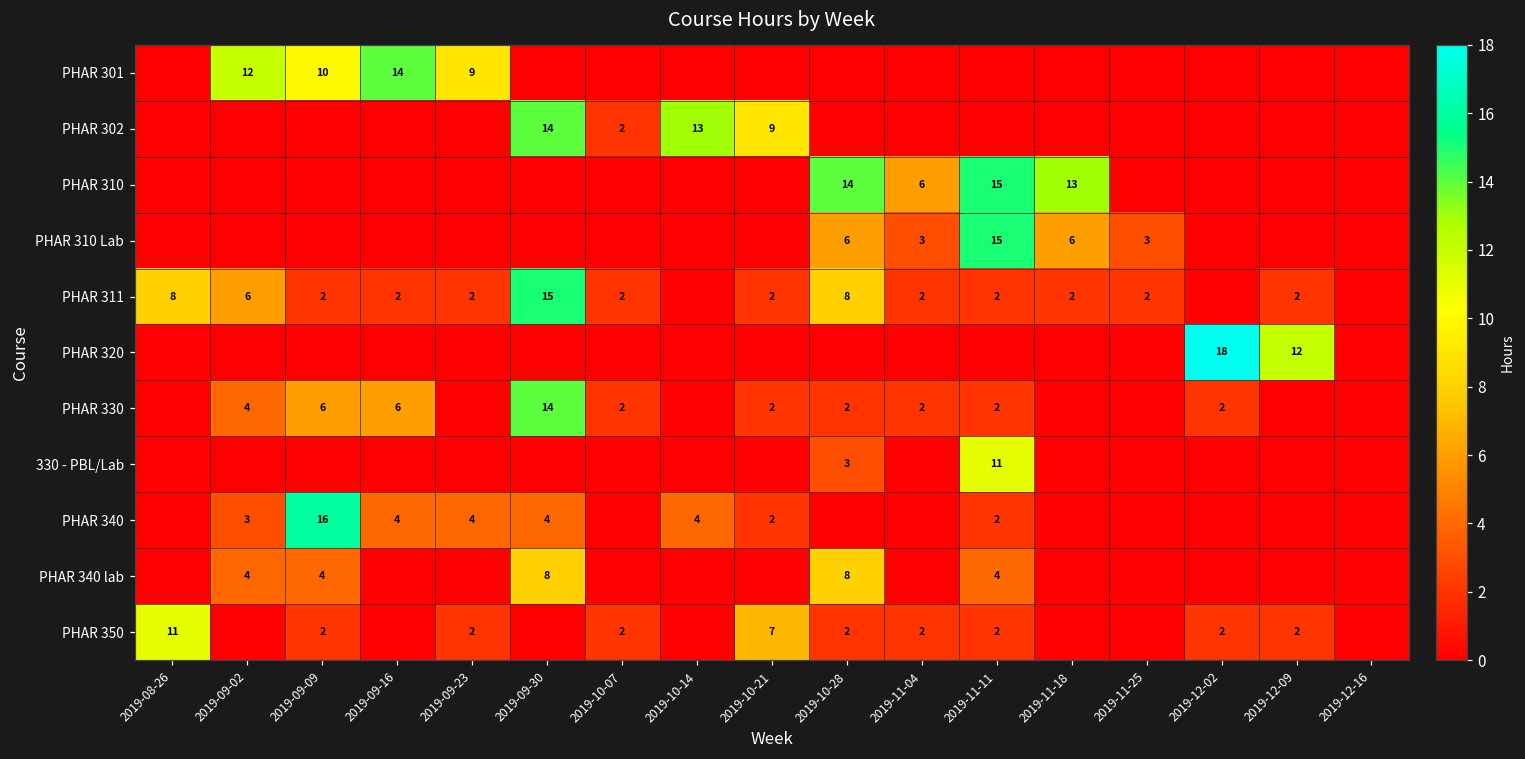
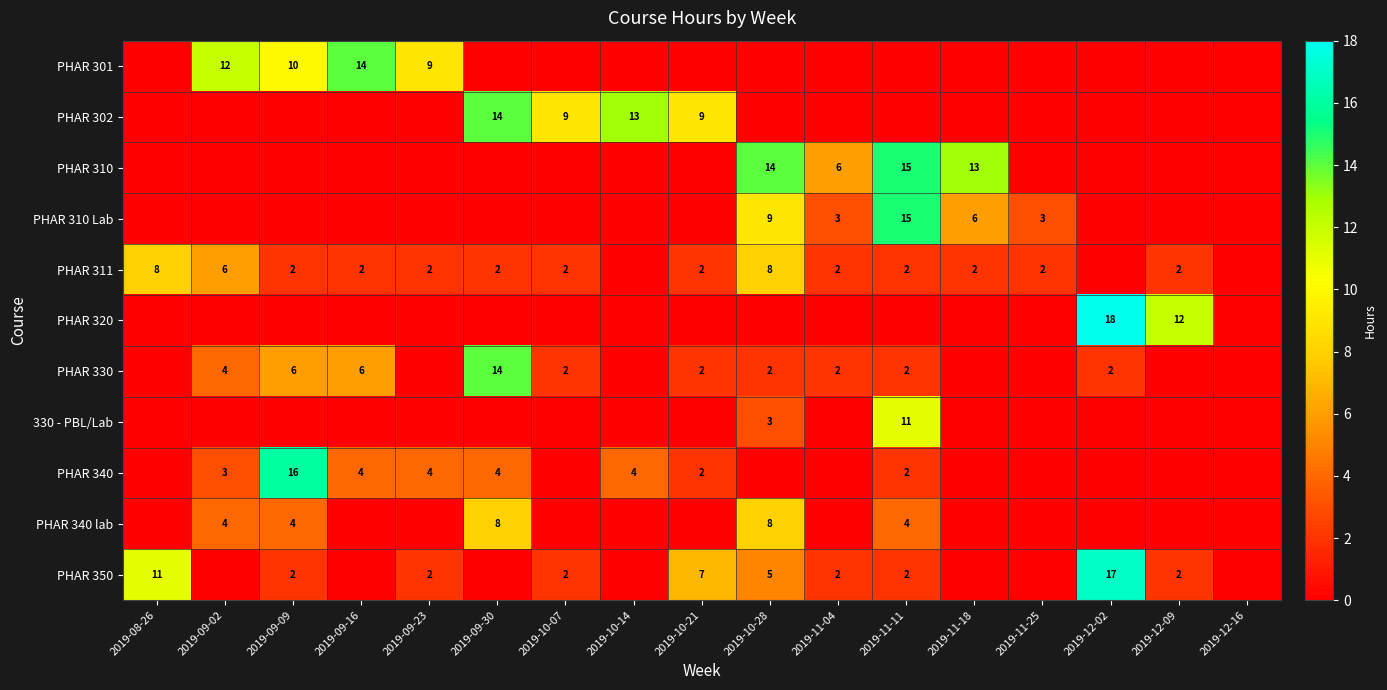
PHAR 302, 2019-10-07: 2 -> 9
PHAR 310 Lab, 2019-10-28: 6 -> 9
PHAR 311, 2019-09-30: 15 -> 2
PHAR 350, 2019-10-28: 2 -> 5
PHAR 350, 2019-12-02: 2 -> 17
